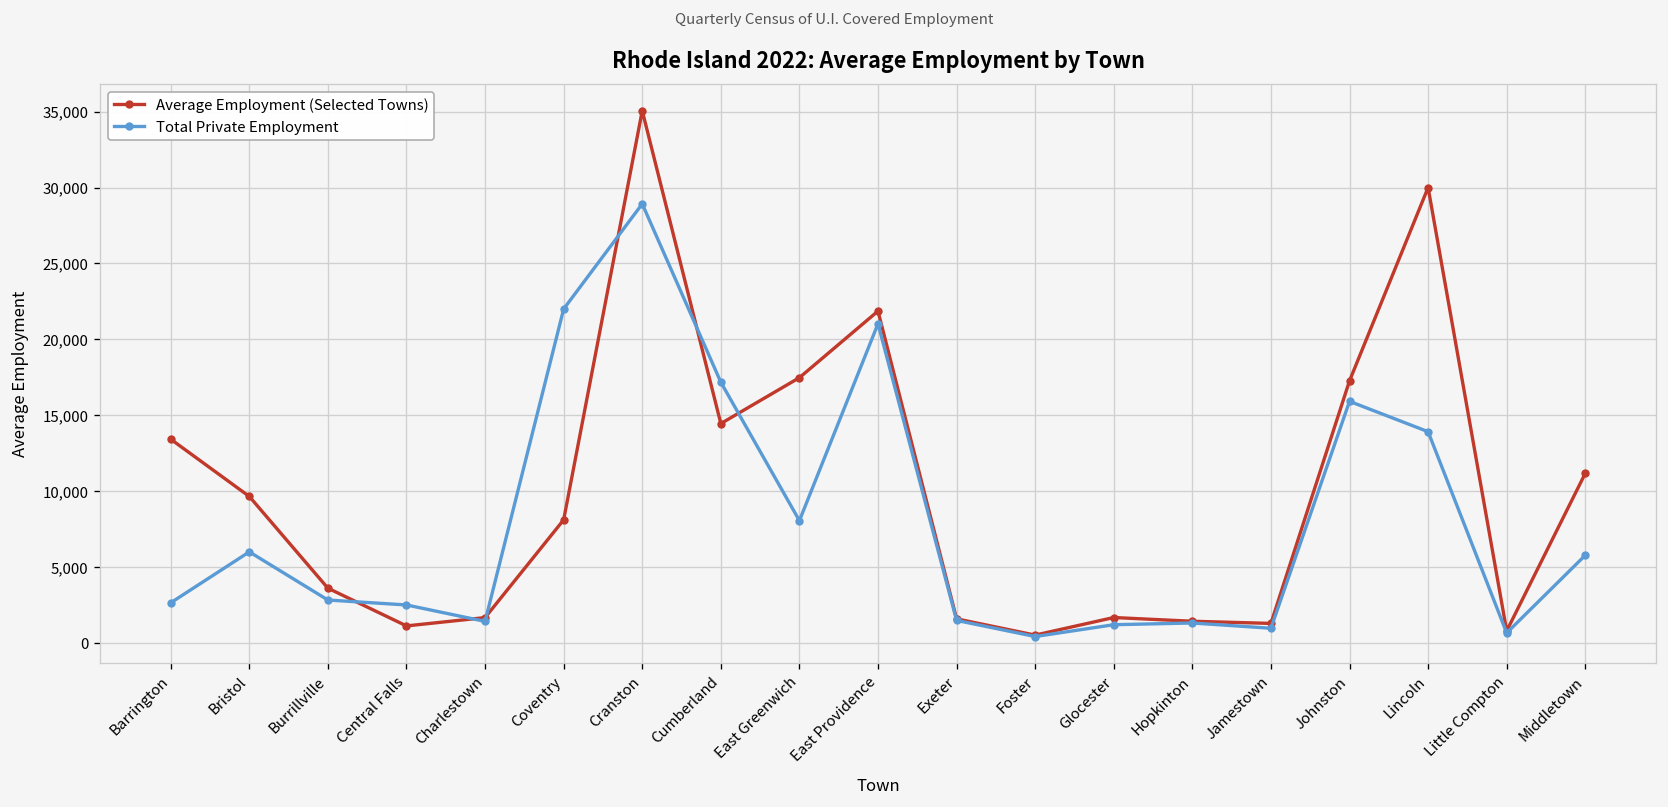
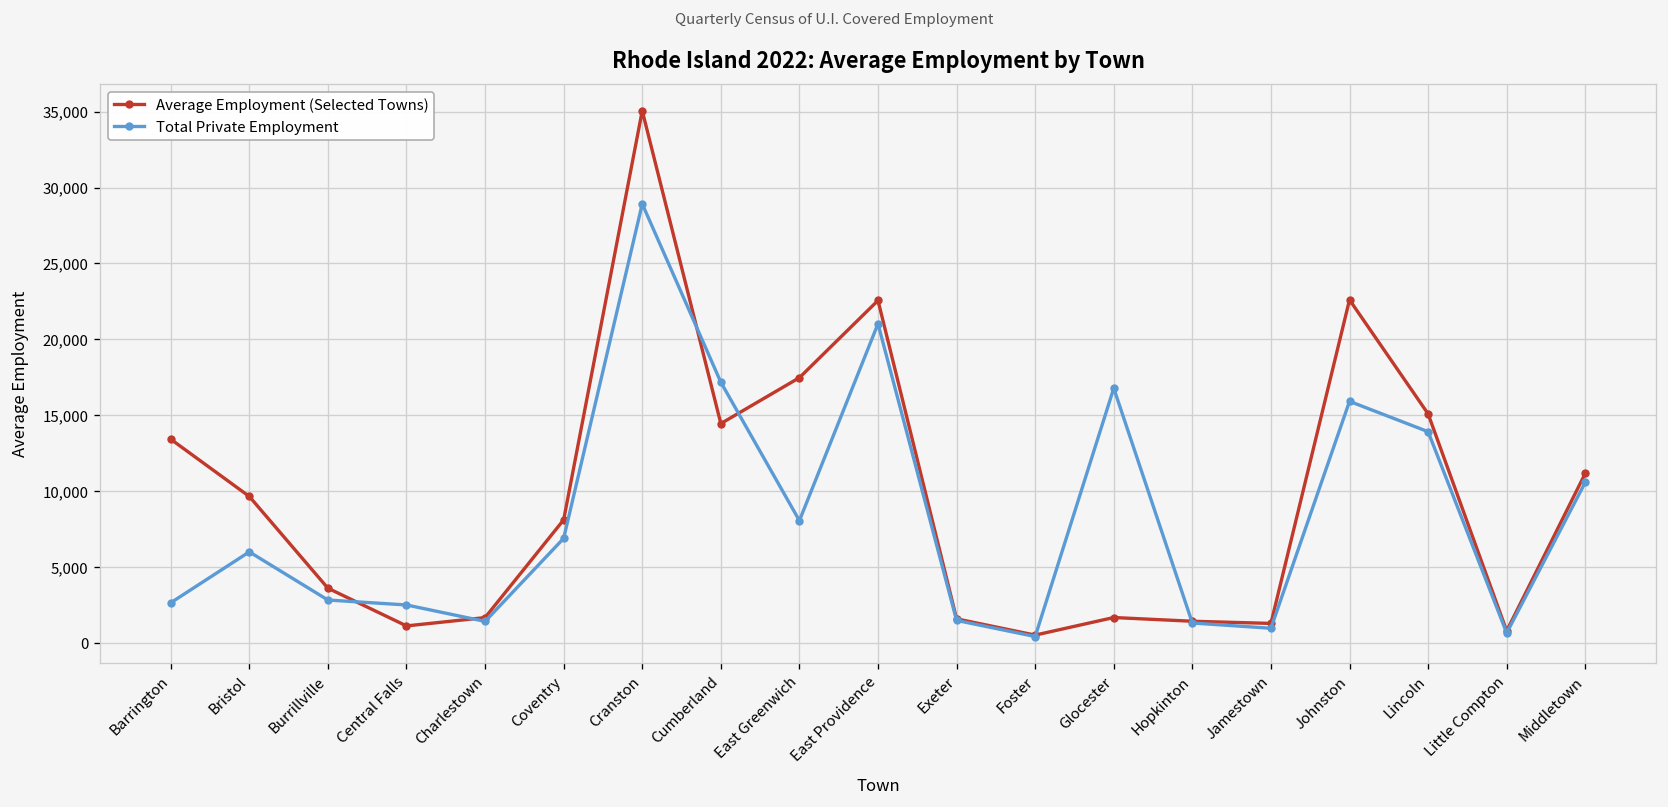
Total Private Employment, Coventry: 22,000 -> 6,900
Average Employment (Selected Towns), East Providence: 21,900 -> 22,600
Total Private Employment, Glocester: 1,200 -> 16,800
Average Employment (Selected Towns), Johnston: 17,300 -> 22,600
Average Employment (Selected Towns), Lincoln: 30,000 -> 15,100
Total Private Employment, Middletown: 5,800 -> 10,600
